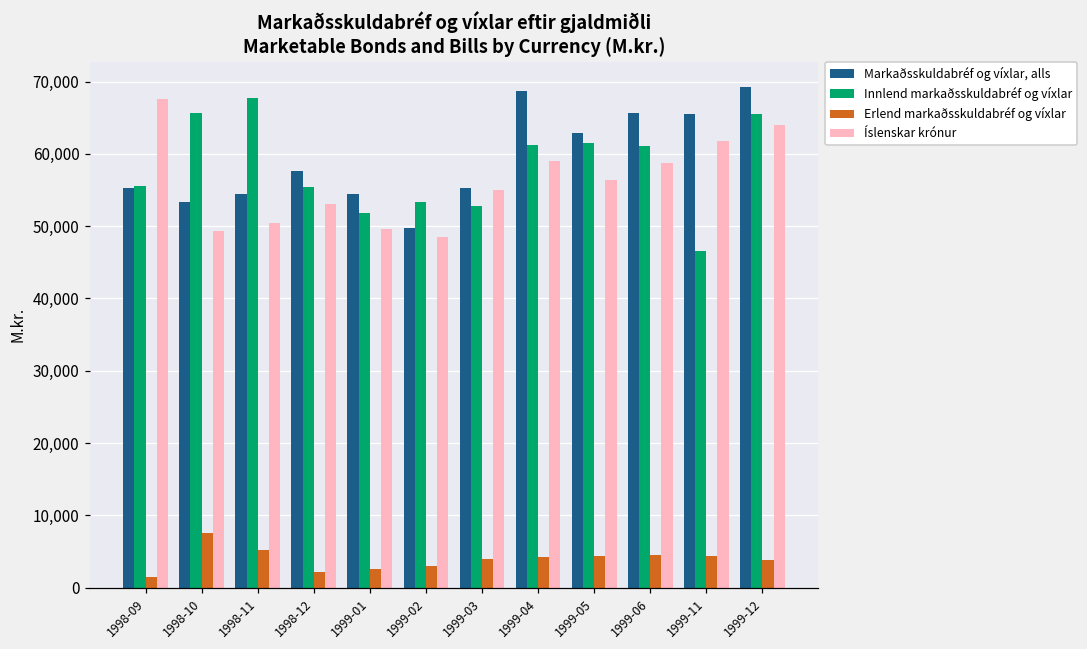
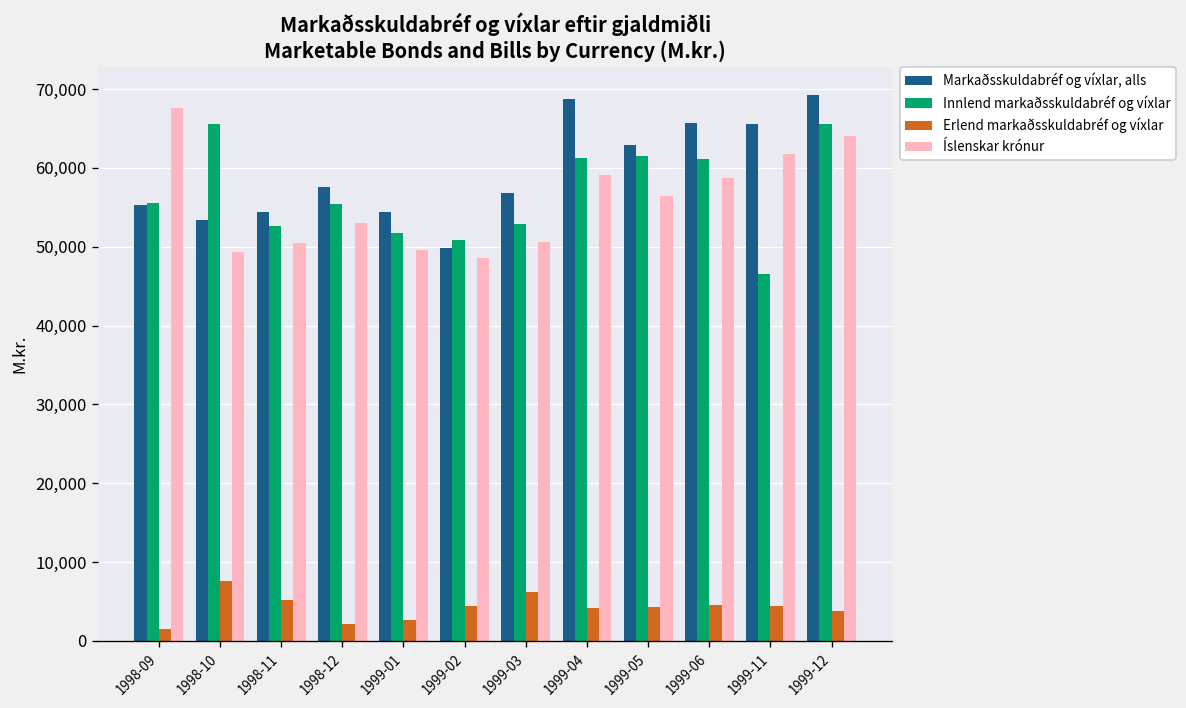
Innlend markaðsskuldabréf og víxlar, 1998-11: 68,000 -> 53,000
Innlend markaðsskuldabréf og víxlar, 1999-02: 53,000 -> 51,000
Erlend markaðsskuldabréf og víxlar, 1999-02: 3,000 -> 4,000
Markaðsskuldabréf og víxlar, alls, 1999-03: 55,000 -> 57,000
Erlend markaðsskuldabréf og víxlar, 1999-03: 4,000 -> 6,000
Íslenskar krónur, 1999-03: 55,000 -> 51,000
